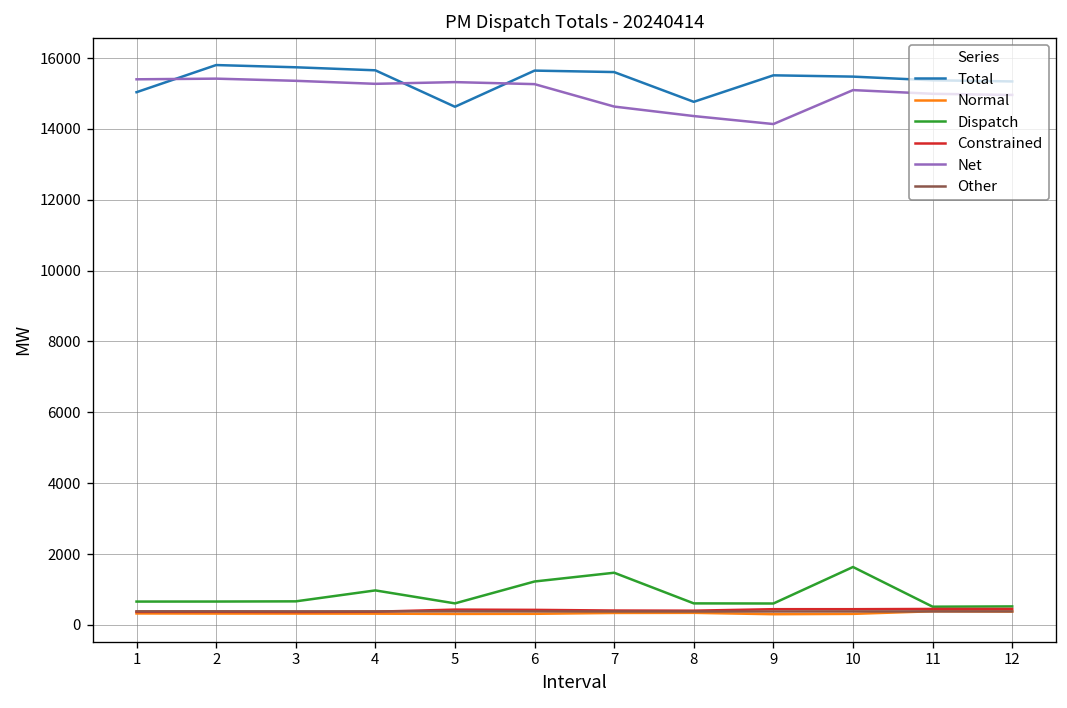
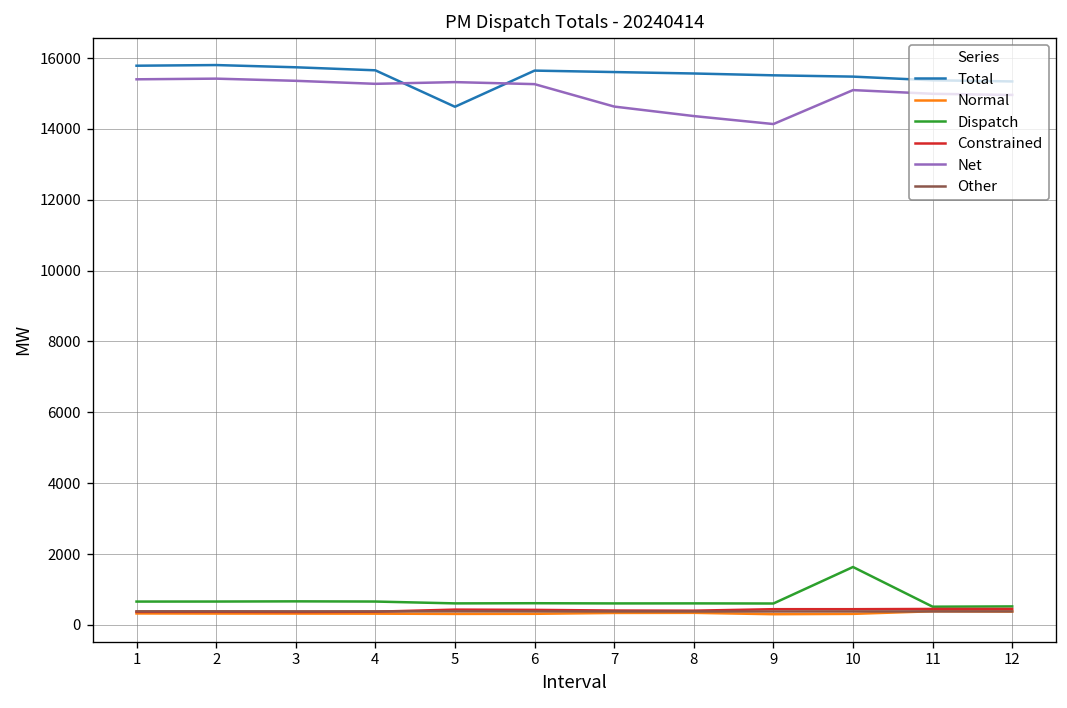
Total, 1: 15000 -> 15800
Dispatch, 4: 1000 -> 700
Dispatch, 6: 1200 -> 600
Dispatch, 7: 1500 -> 600
Total, 8: 14800 -> 15600
